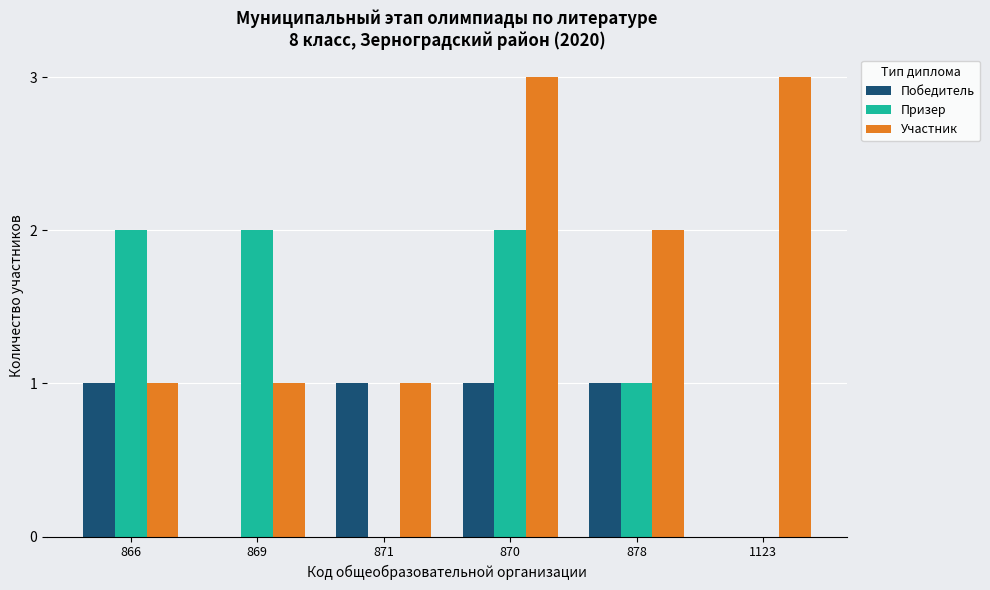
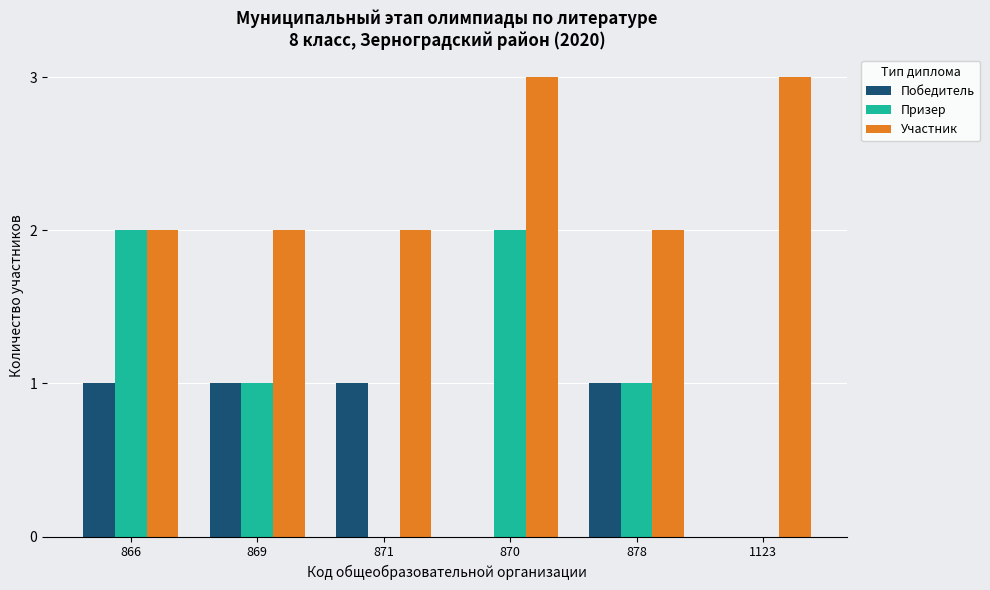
Участник, 866: 1 -> 2
Победитель, 869: 0 -> 1
Призер, 869: 2 -> 1
Участник, 869: 1 -> 2
Участник, 871: 1 -> 2
Победитель, 870: 1 -> 0
